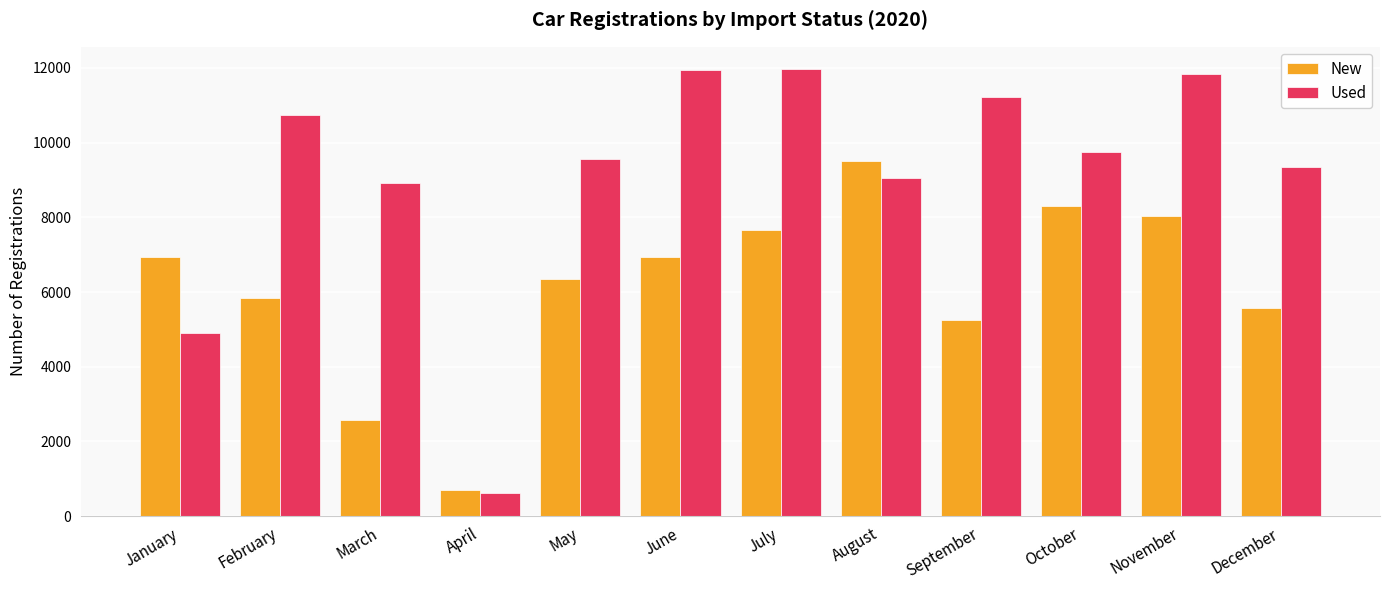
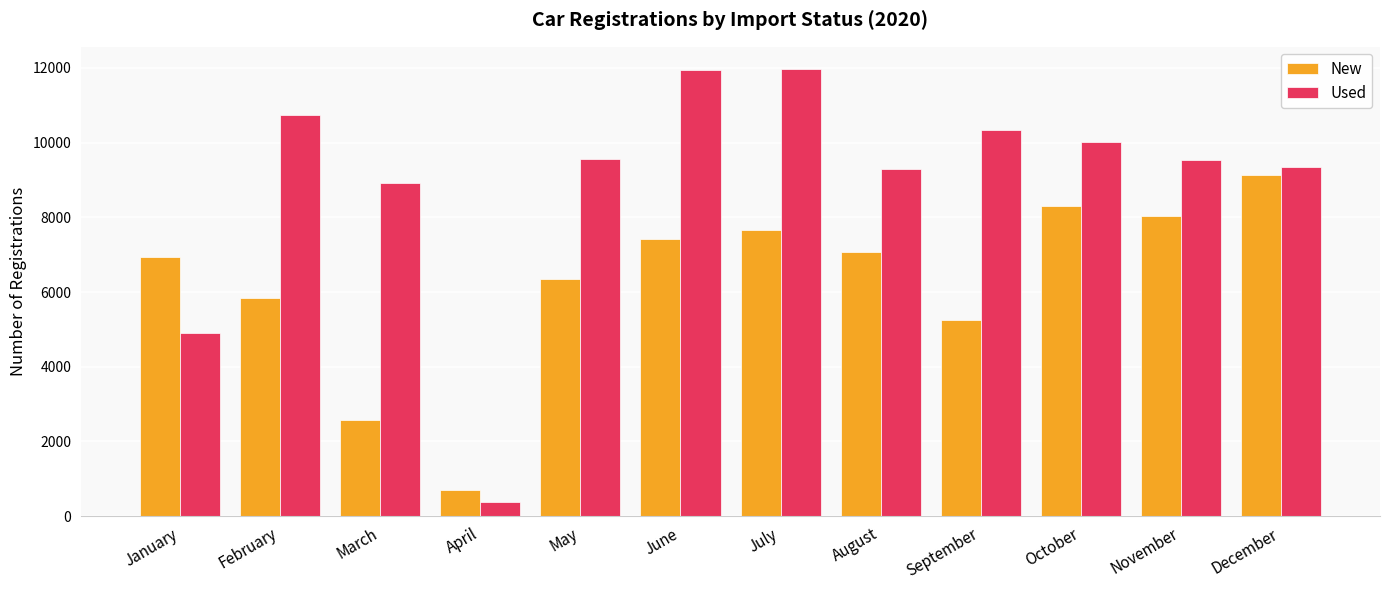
Used, April: 600 -> 400
New, June: 6900 -> 7400
New, August: 9500 -> 7100
Used, August: 9100 -> 9300
Used, September: 11200 -> 10300
Used, October: 9800 -> 10000
Used, November: 11800 -> 9500
New, December: 5600 -> 9100
